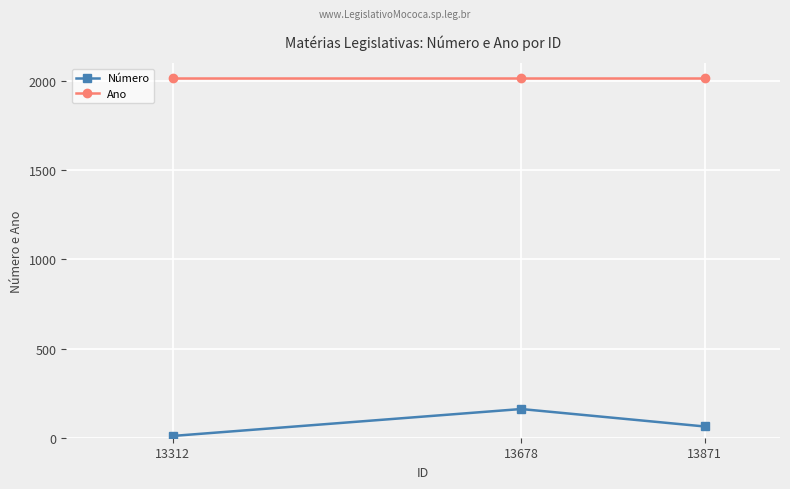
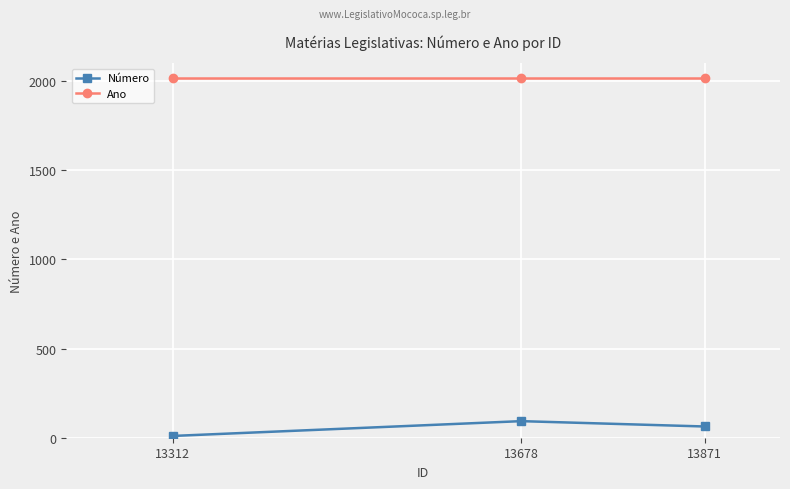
Número, 13678: 160 -> 90
